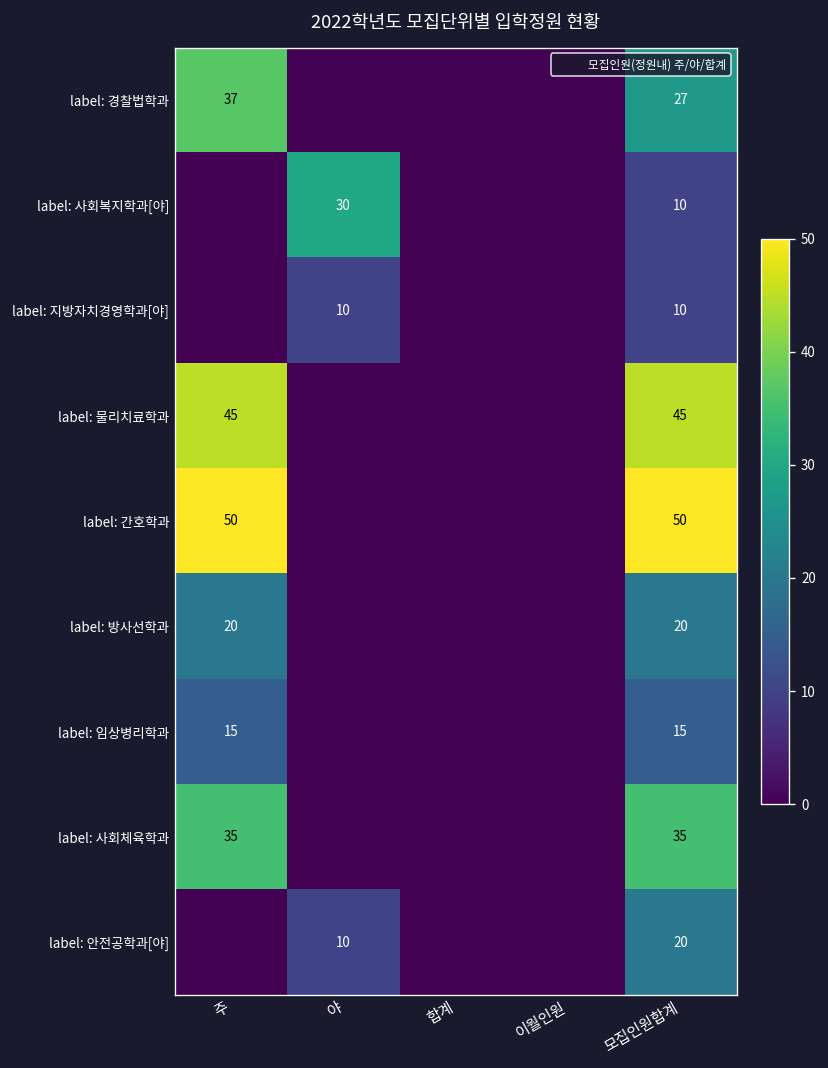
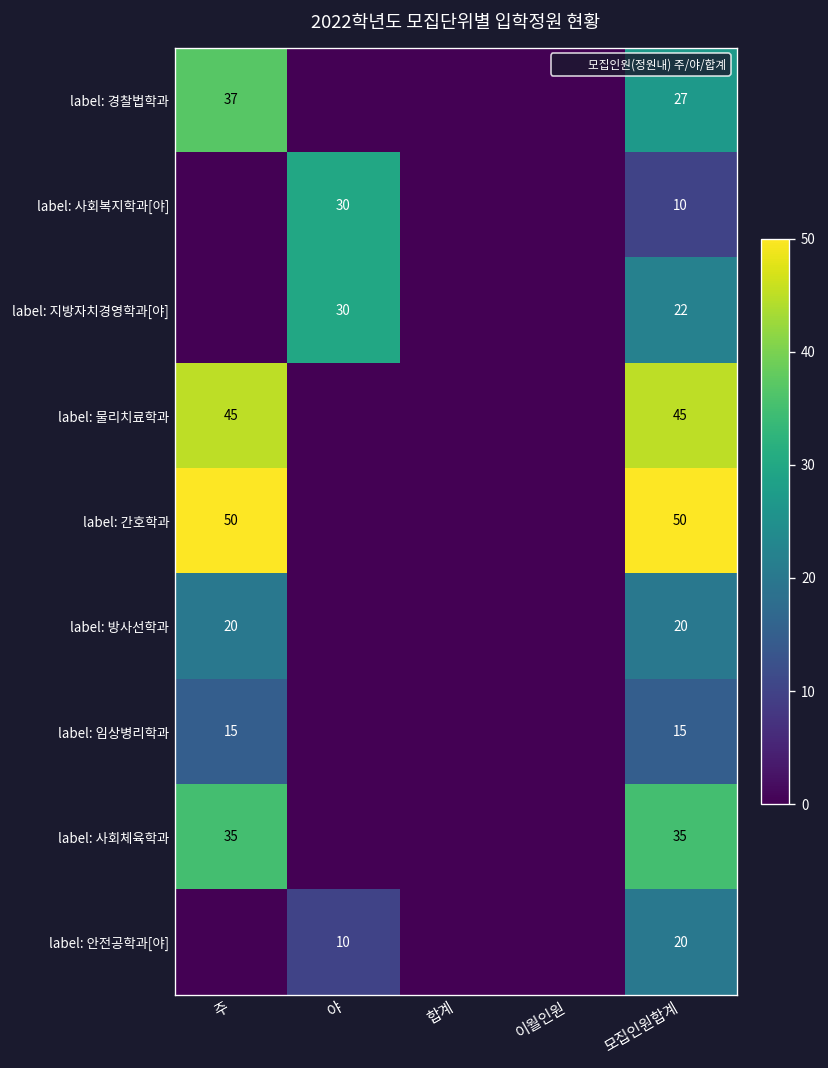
label: 지방자치경영학과[야], 야: 10 -> 30
label: 지방자치경영학과[야], 모집인원합계: 10 -> 22
